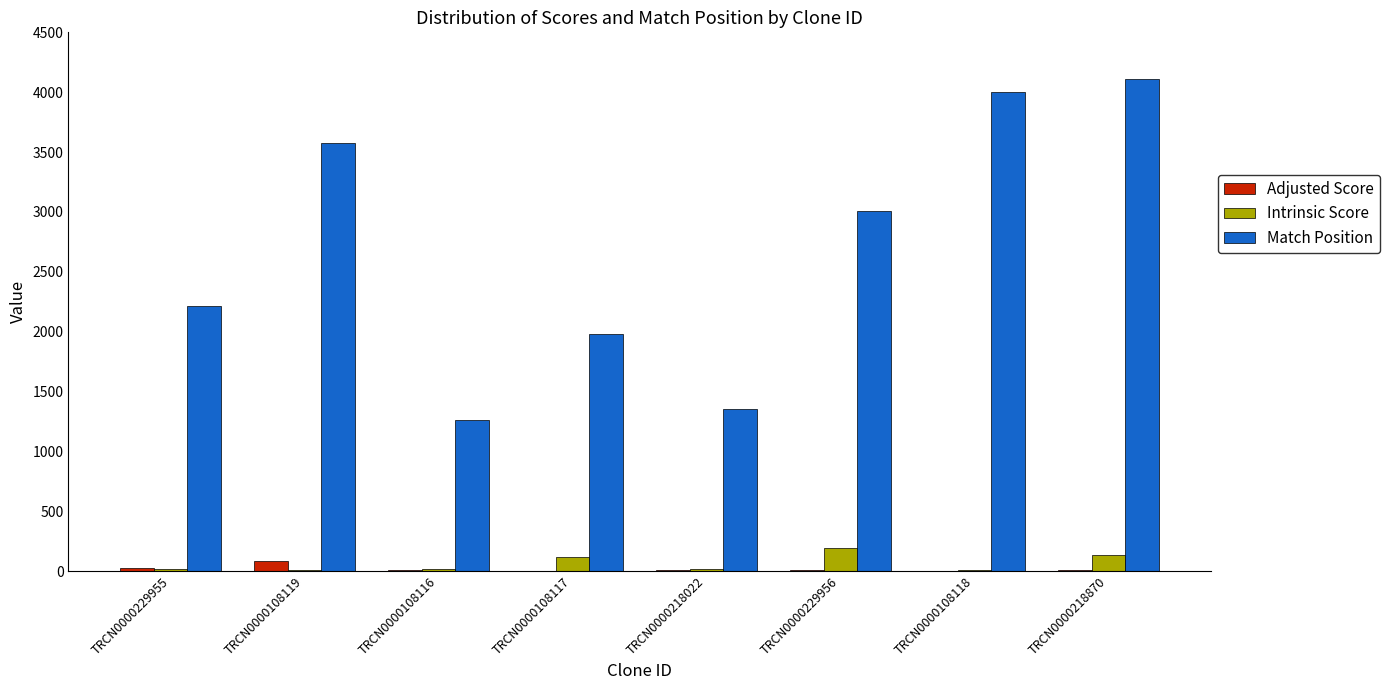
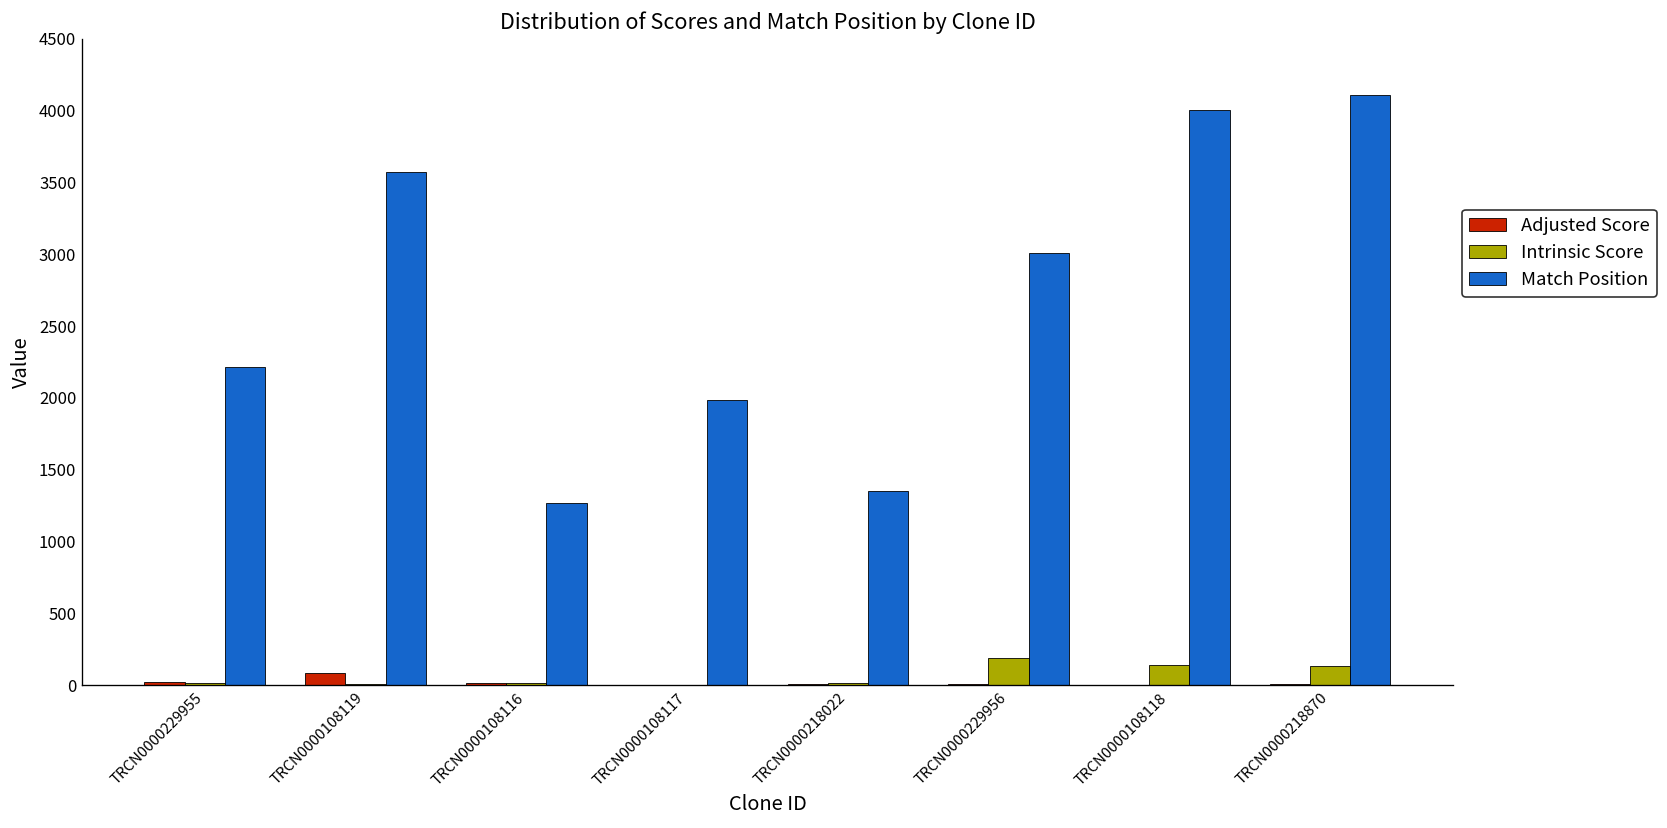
Intrinsic Score, TRCN0000108117: 110 -> 0
Intrinsic Score, TRCN0000108118: 0 -> 140
